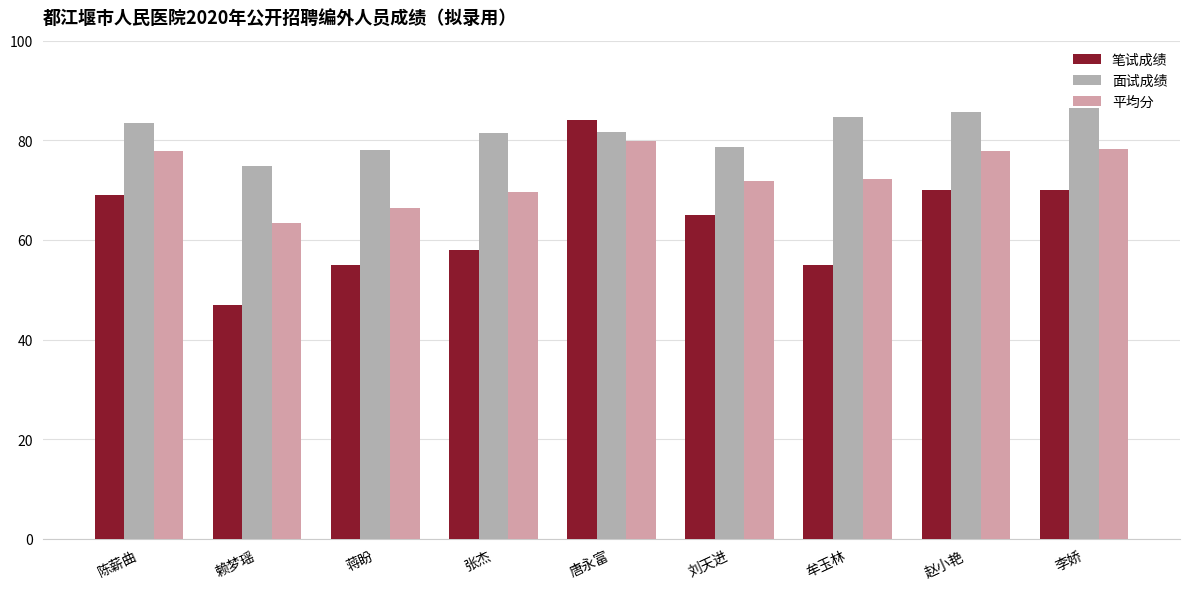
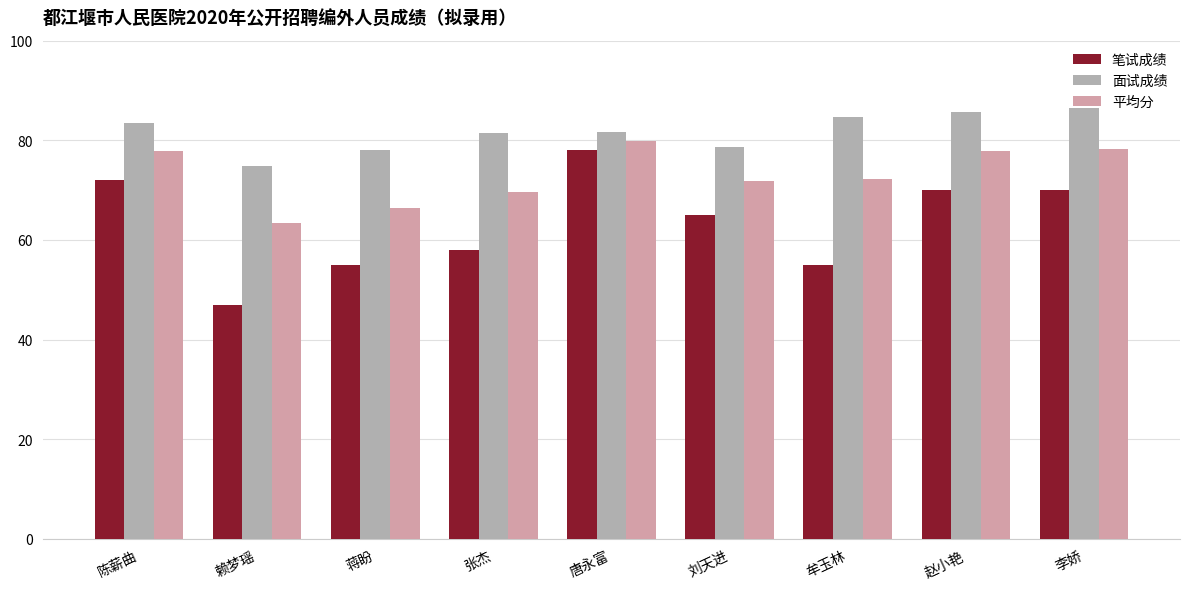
笔试成绩, 陈薪曲: 69 -> 72
笔试成绩, 唐永富: 84 -> 78
